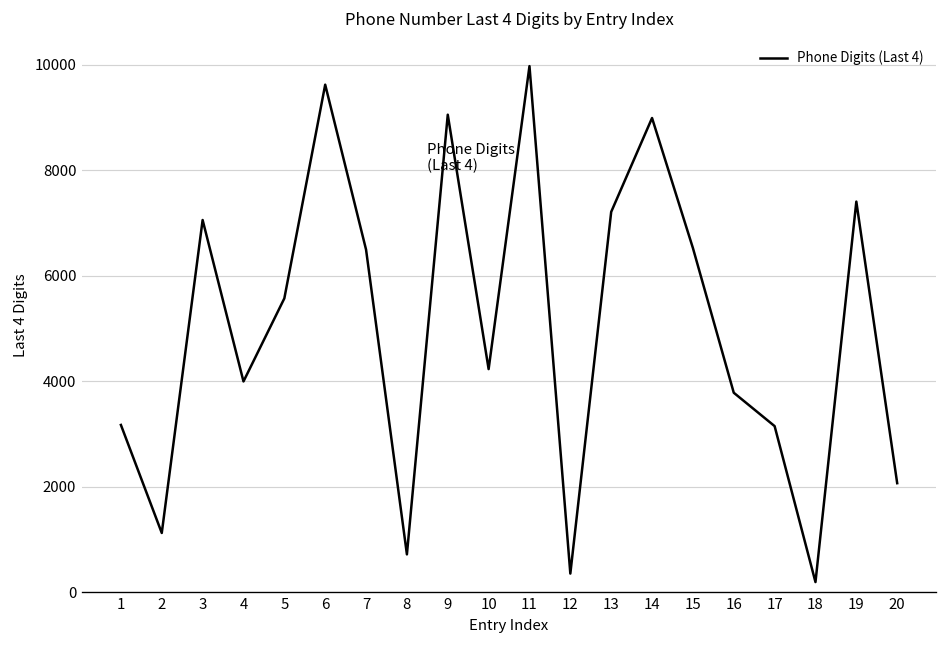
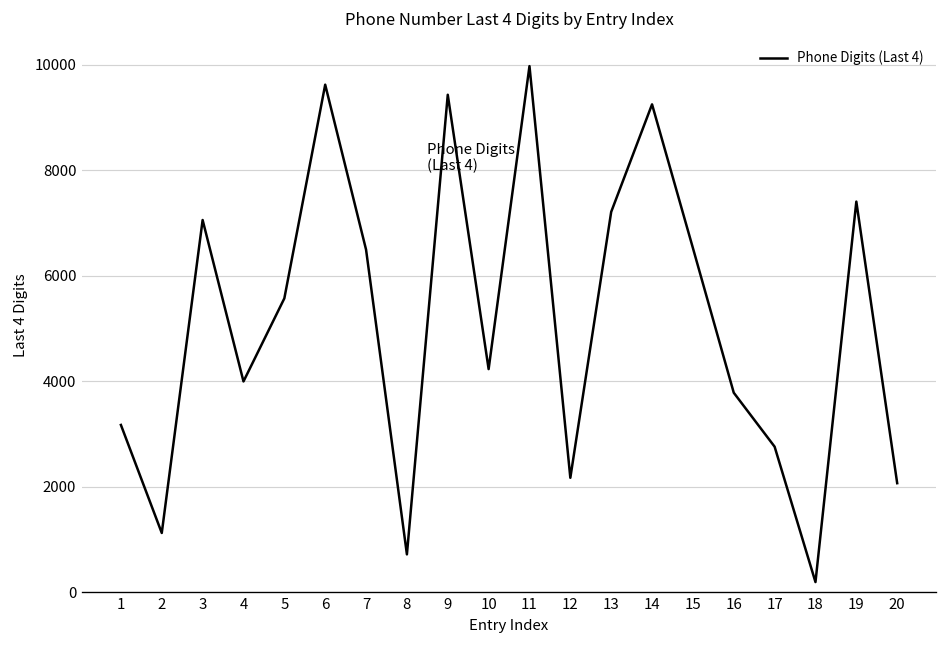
9: 9100 -> 9400
12: 400 -> 2200
14: 9000 -> 9300
17: 3200 -> 2800
